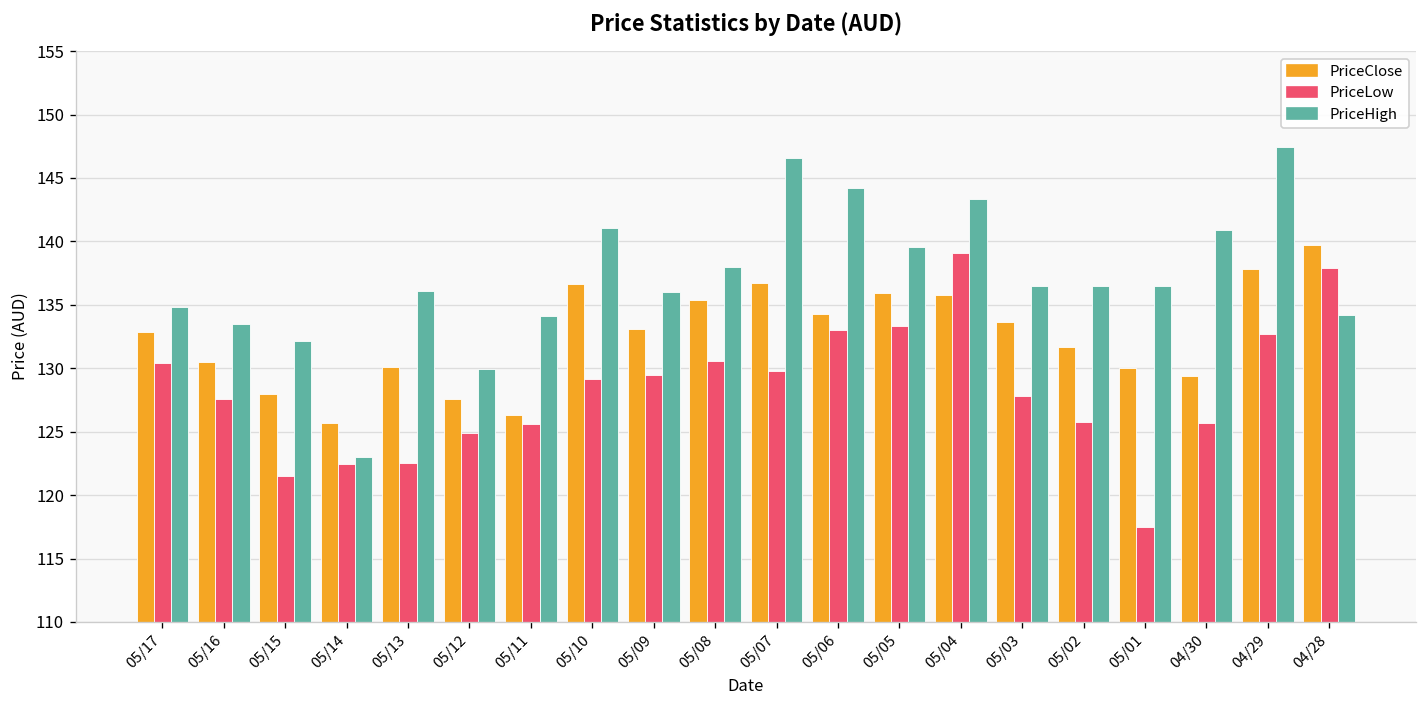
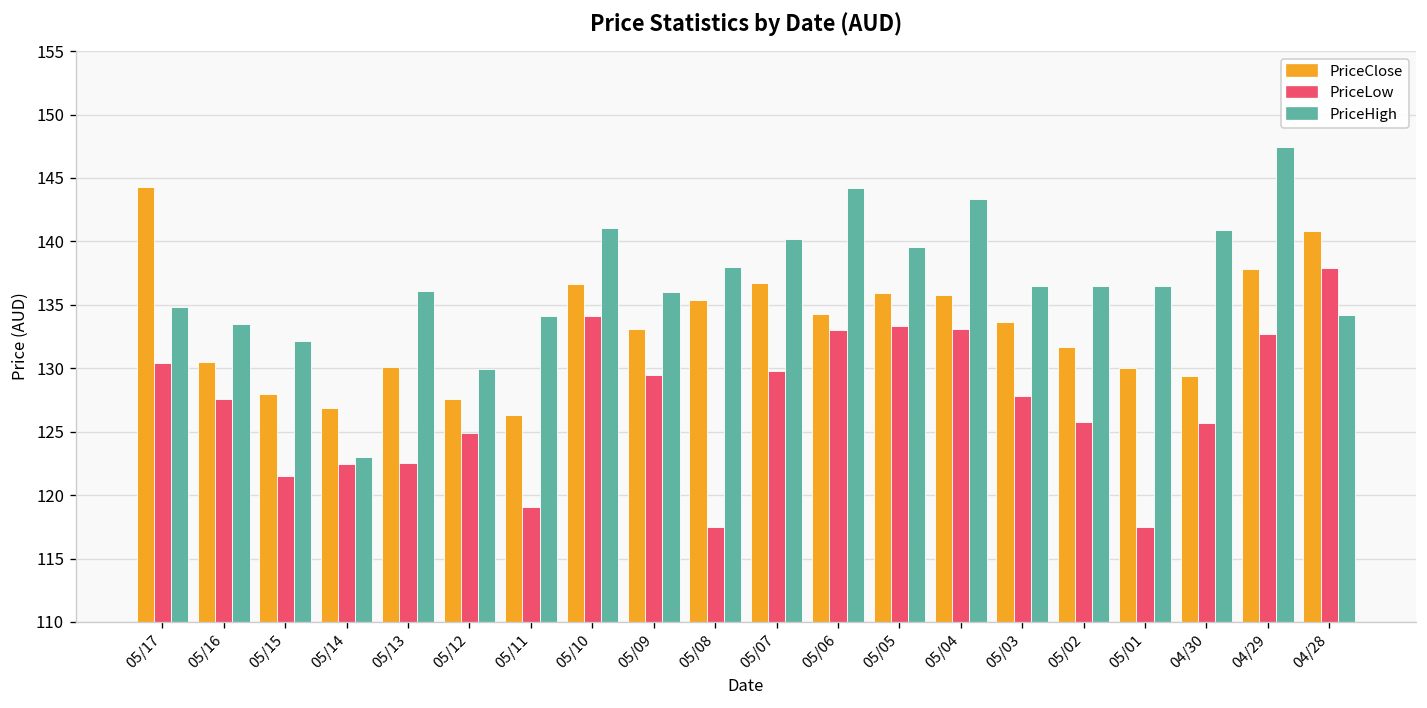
PriceClose, 05/17: 132.9 -> 144.3
PriceClose, 05/14: 125.7 -> 126.9
PriceLow, 05/11: 125.6 -> 119.1
PriceLow, 05/10: 129.2 -> 134.1
PriceLow, 05/08: 130.6 -> 117.5
PriceHigh, 05/07: 146.6 -> 140.2
PriceLow, 05/04: 139.1 -> 133.1
PriceClose, 04/28: 139.7 -> 140.9
